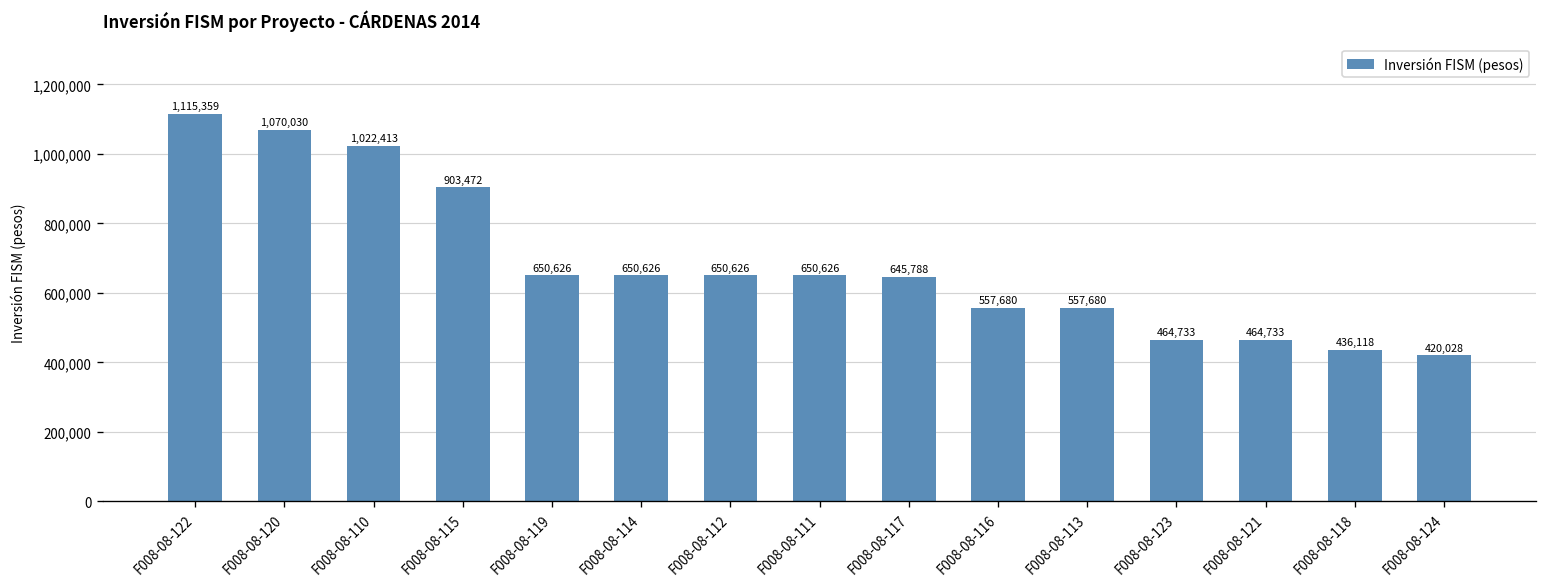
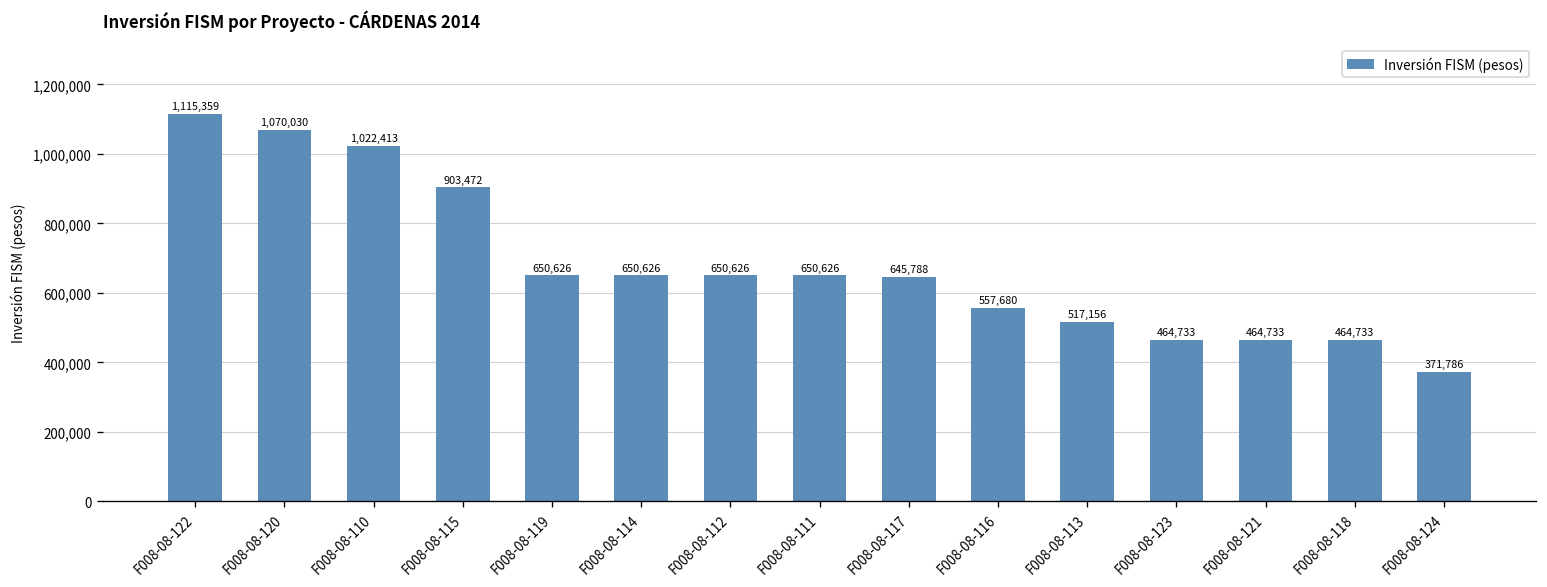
F008-08-113: 557,680 -> 517,156
F008-08-118: 436,118 -> 464,733
F008-08-124: 420,028 -> 371,786
